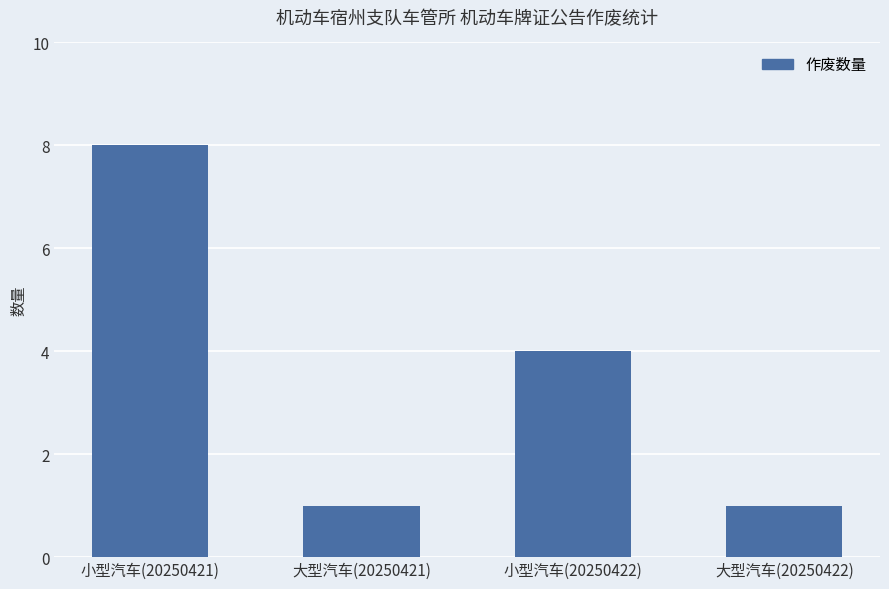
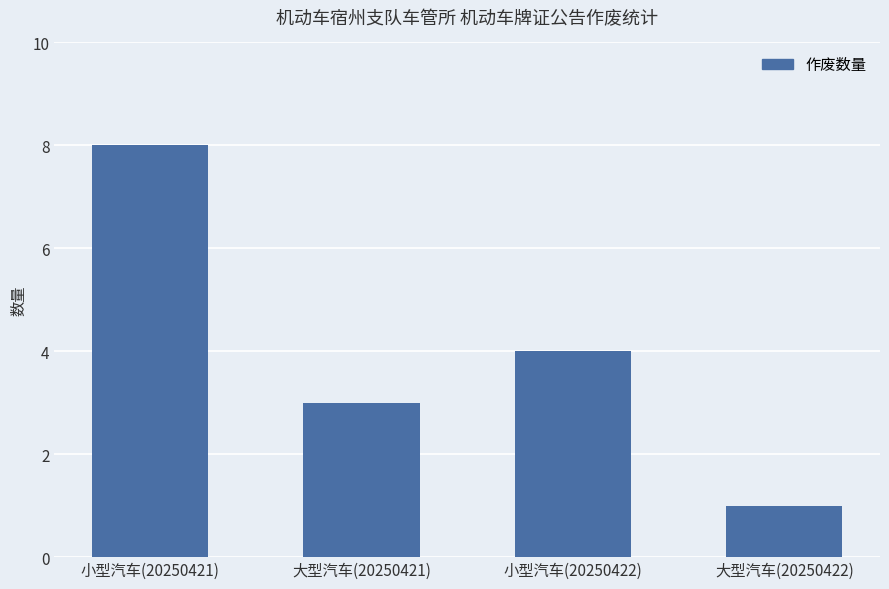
大型汽车(20250421): 1 -> 3
